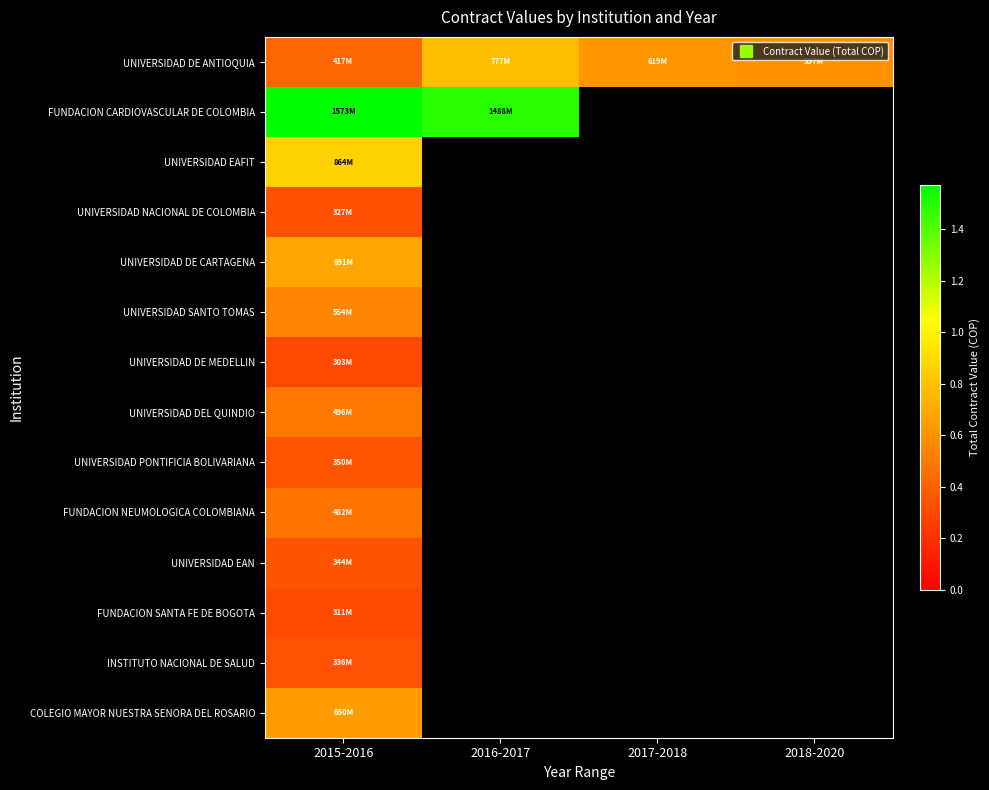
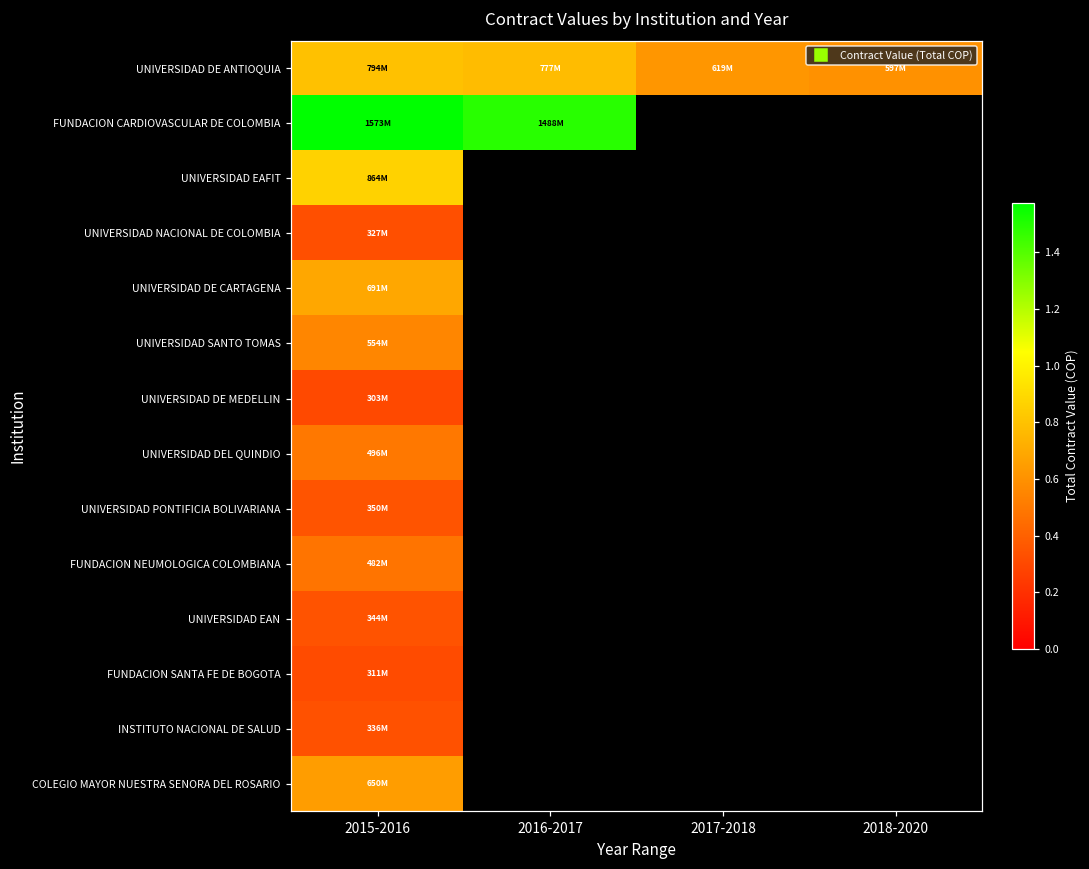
UNIVERSIDAD DE ANTIOQUIA, 2015-2016: 417M -> 794M
